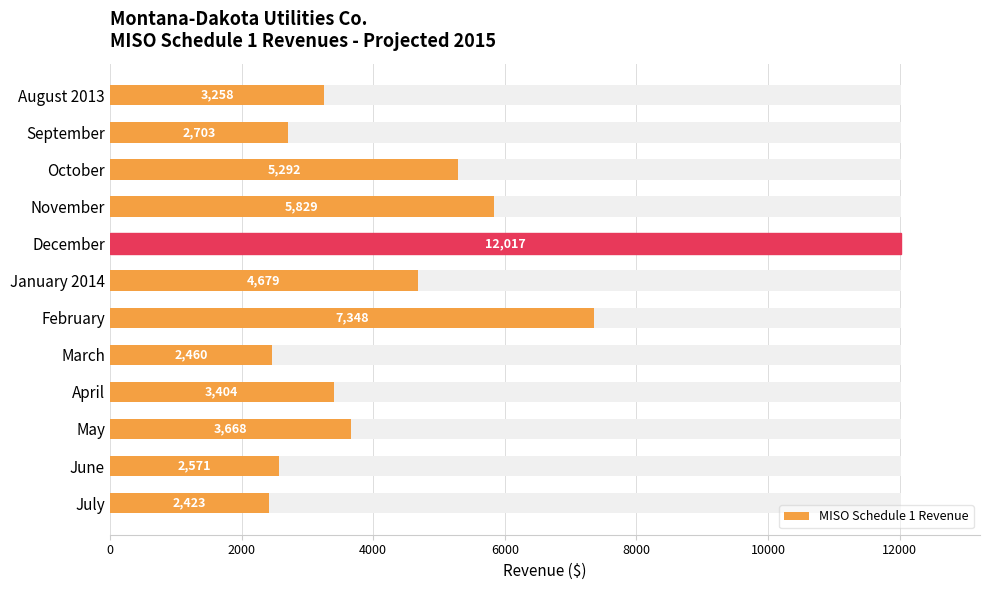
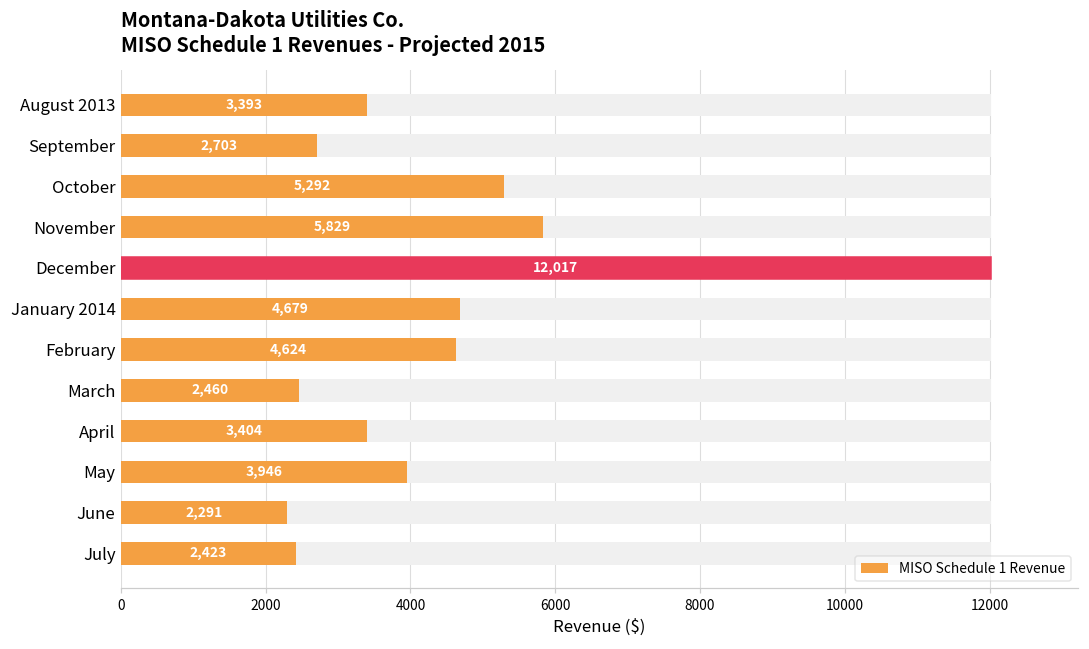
MISO Schedule 1 Revenue, August 2013: 3,258 -> 3,393
MISO Schedule 1 Revenue, February: 7,348 -> 4,624
MISO Schedule 1 Revenue, May: 3,668 -> 3,946
MISO Schedule 1 Revenue, June: 2,571 -> 2,291
